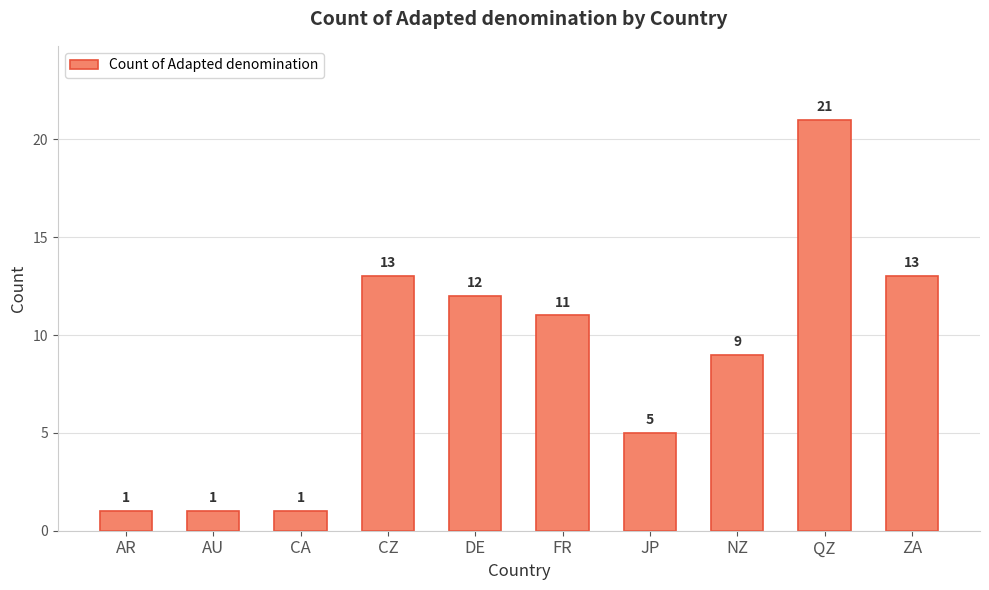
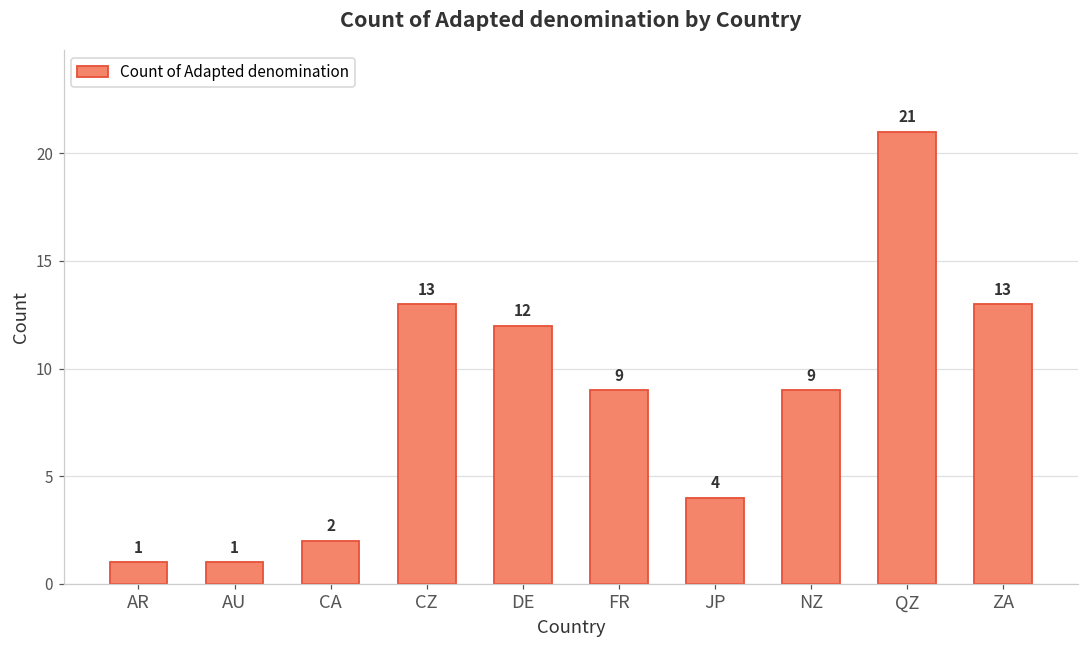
CA: 1 -> 2
FR: 11 -> 9
JP: 5 -> 4
